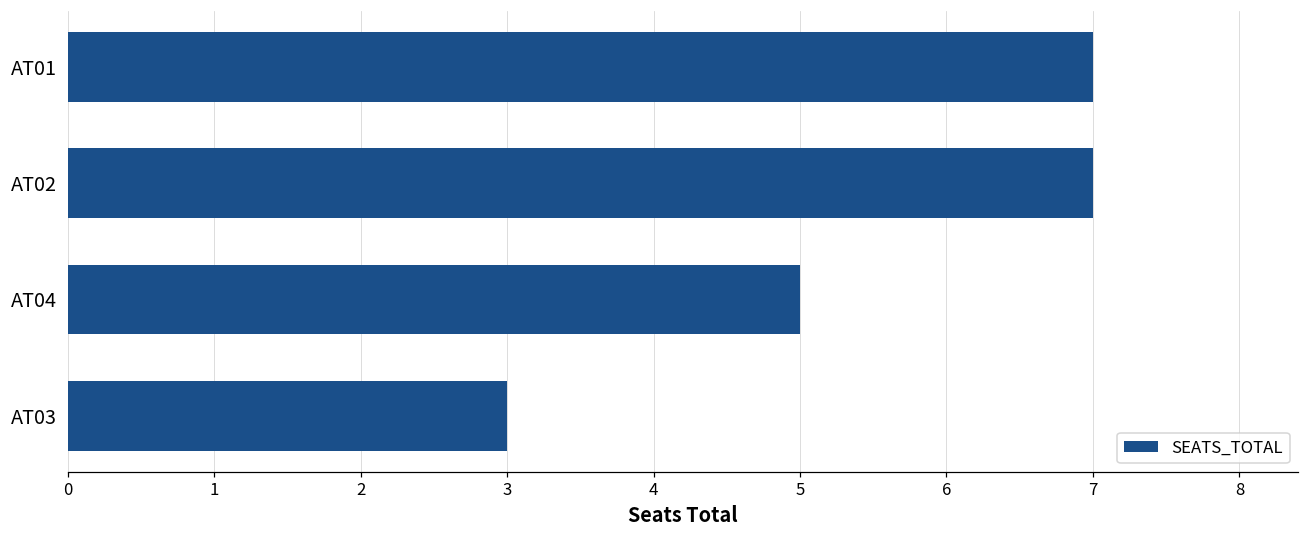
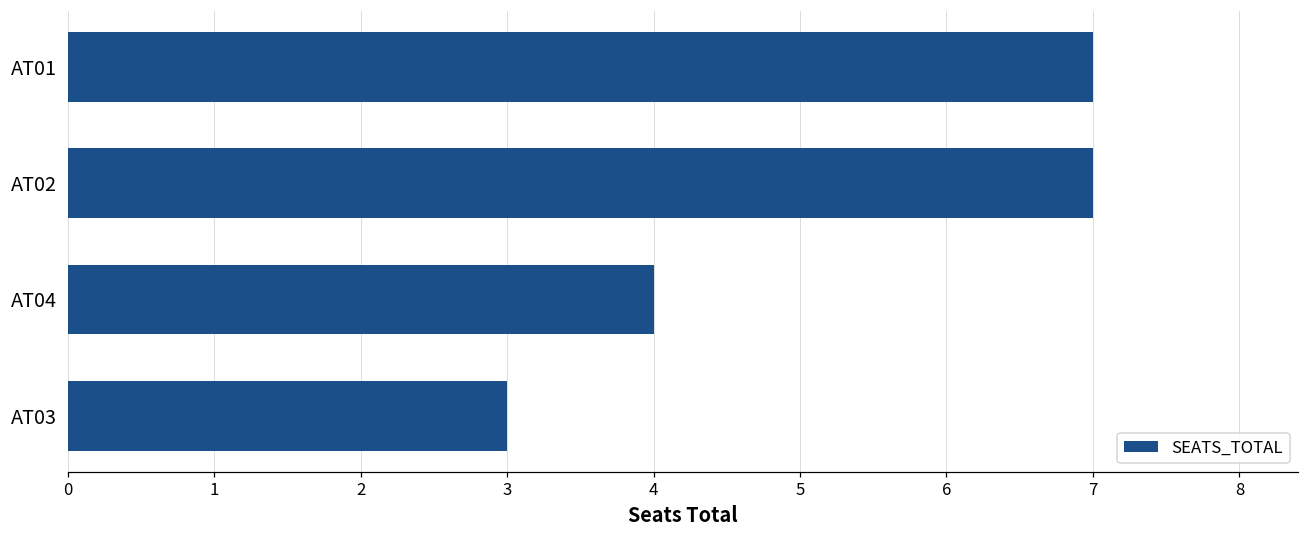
AT04: 5 -> 4
